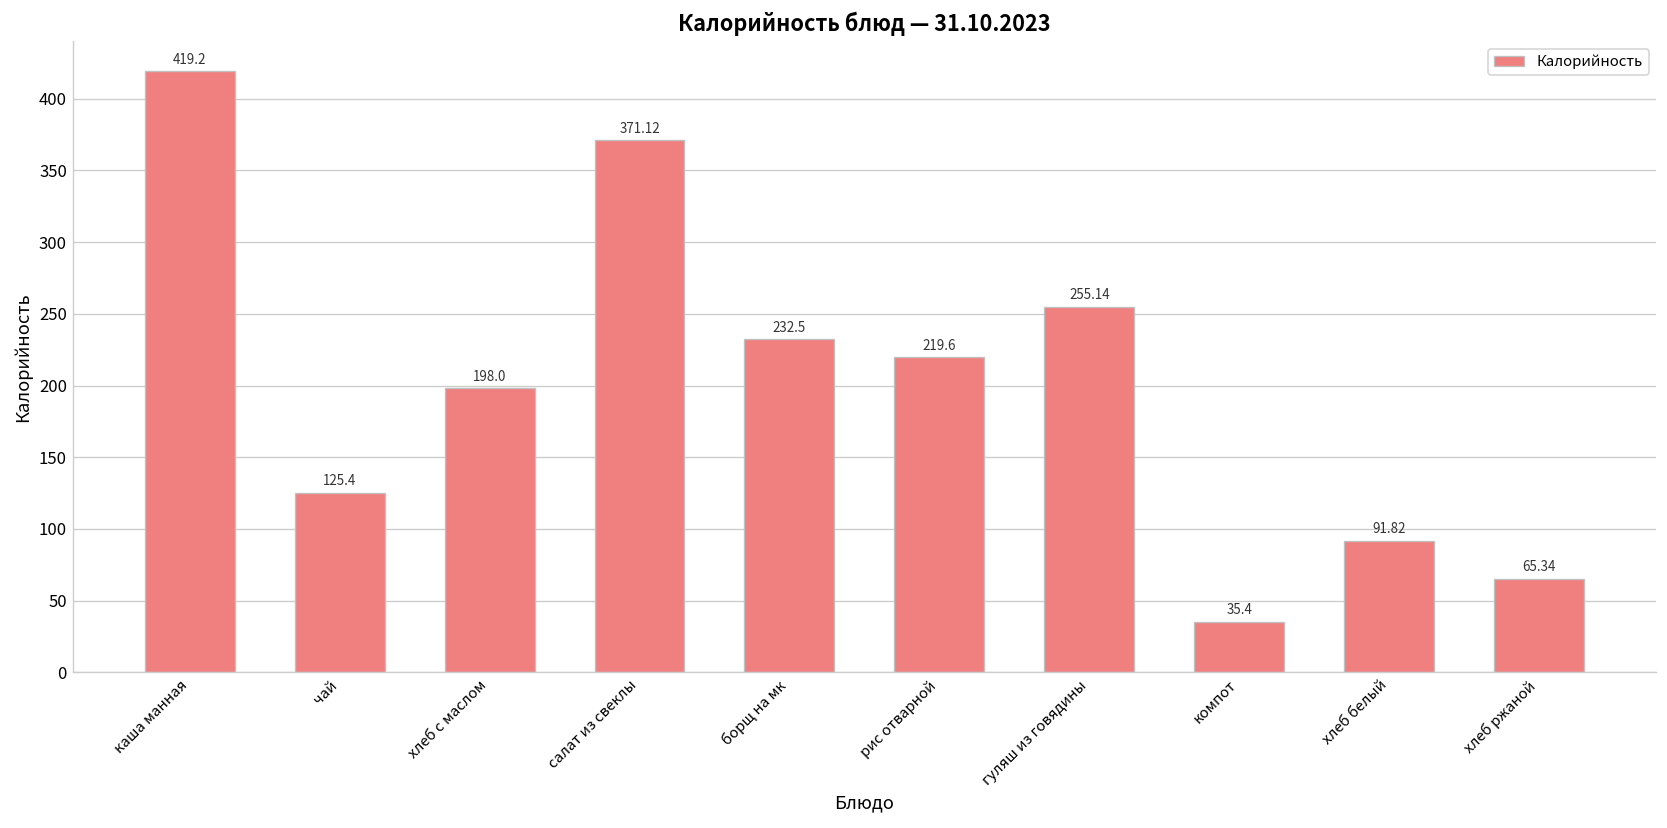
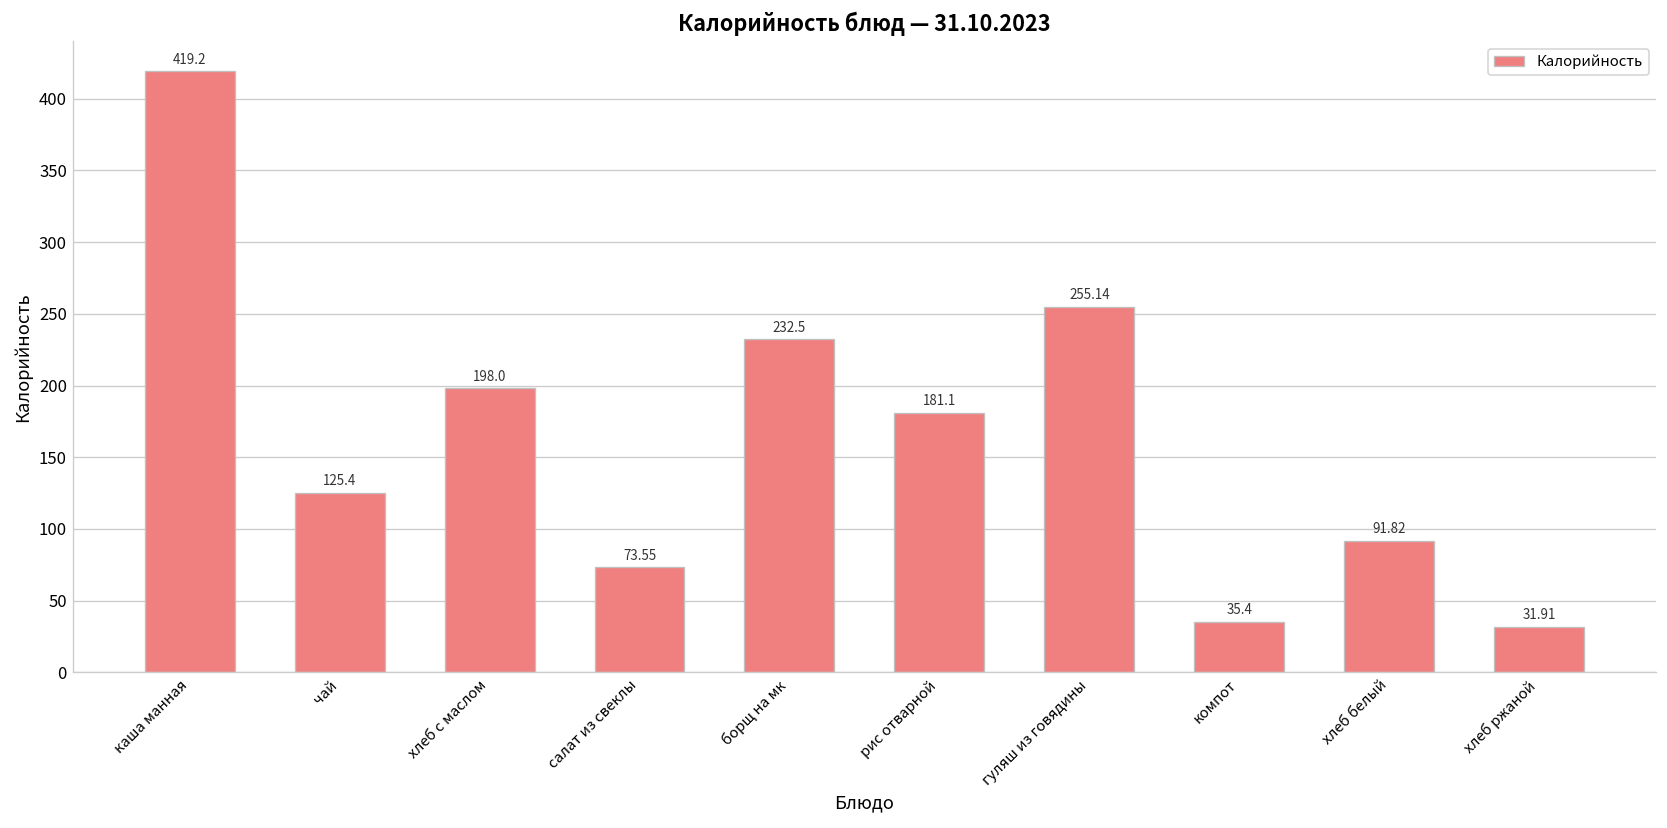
салат из свеклы: 371.12 -> 73.55
рис отварной: 219.6 -> 181.1
хлеб ржаной: 65.34 -> 31.91
